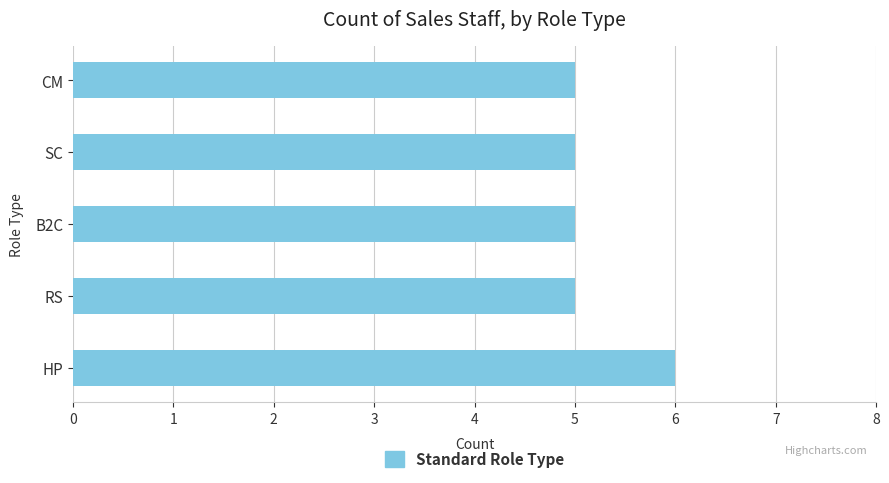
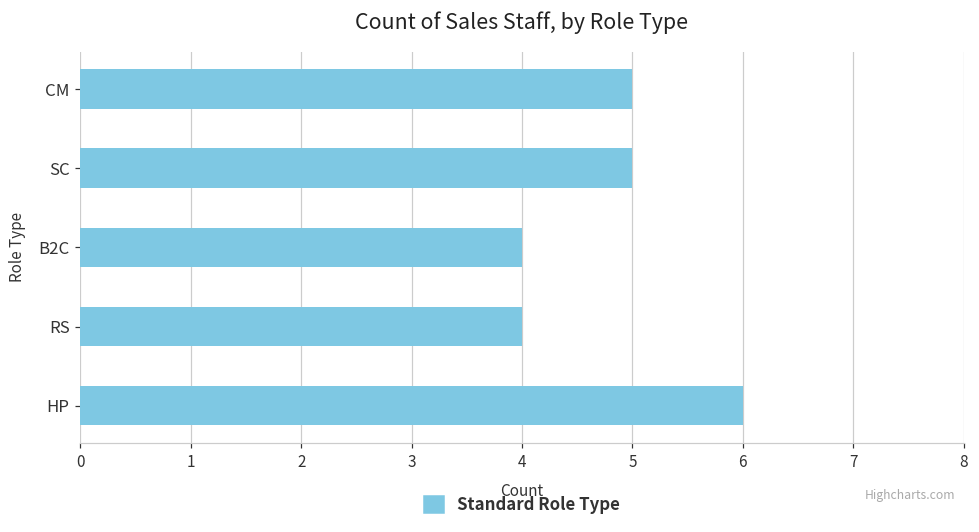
B2C: 5 -> 4
RS: 5 -> 4
